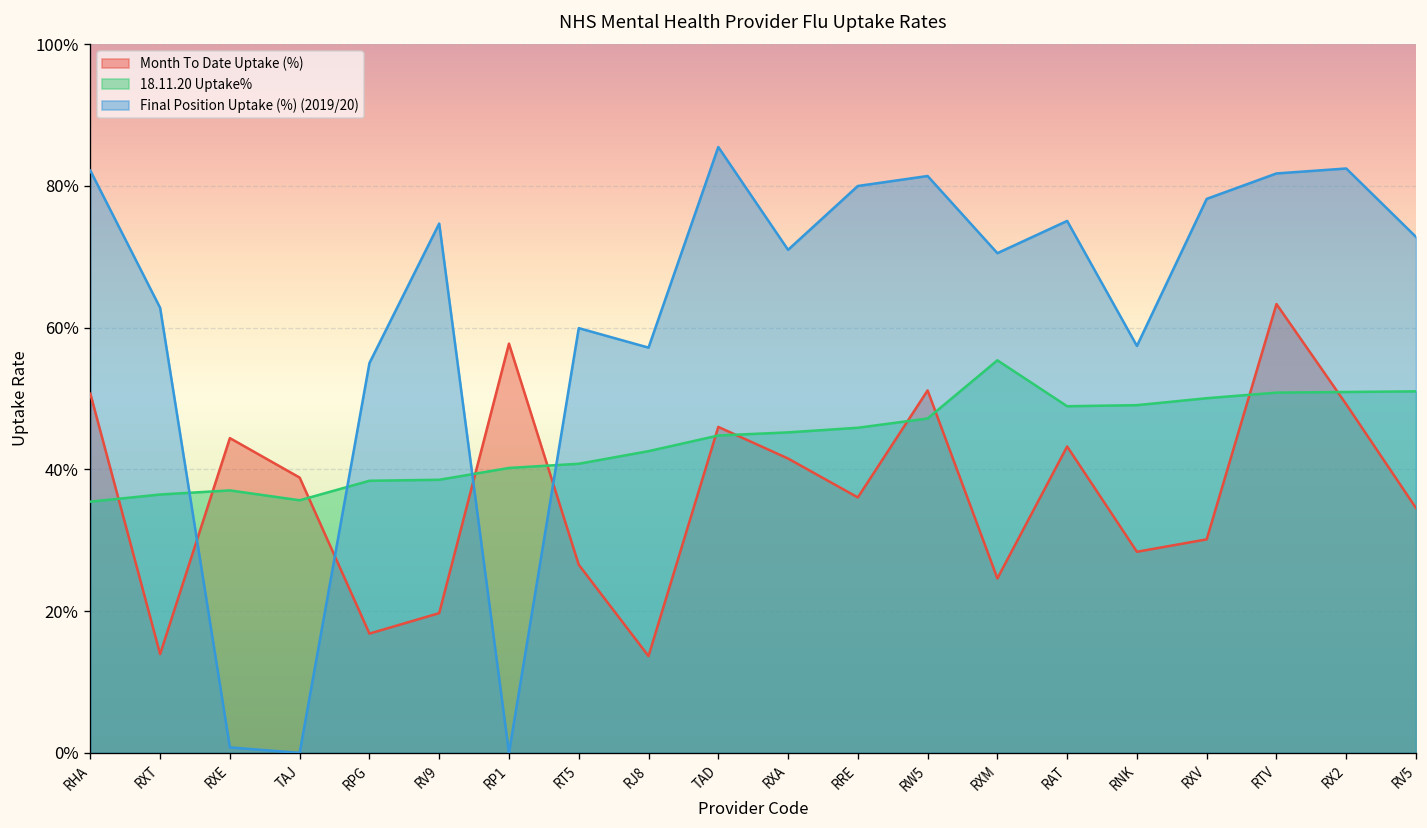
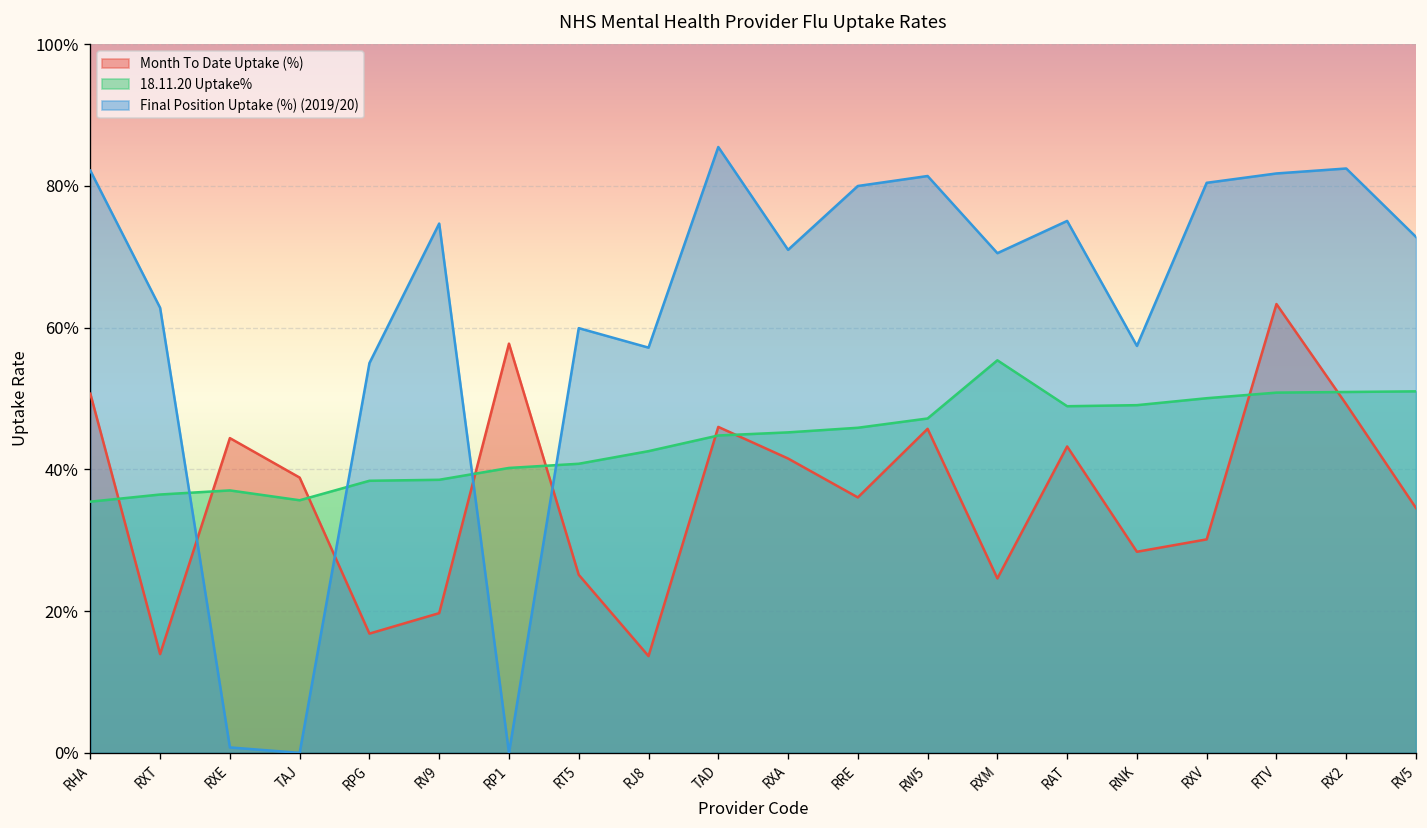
Month To Date Uptake (%), RT5: 27% -> 25%
Month To Date Uptake (%), RW5: 51% -> 46%
Final Position Uptake (%) (2019/20), RXV: 78% -> 80%
